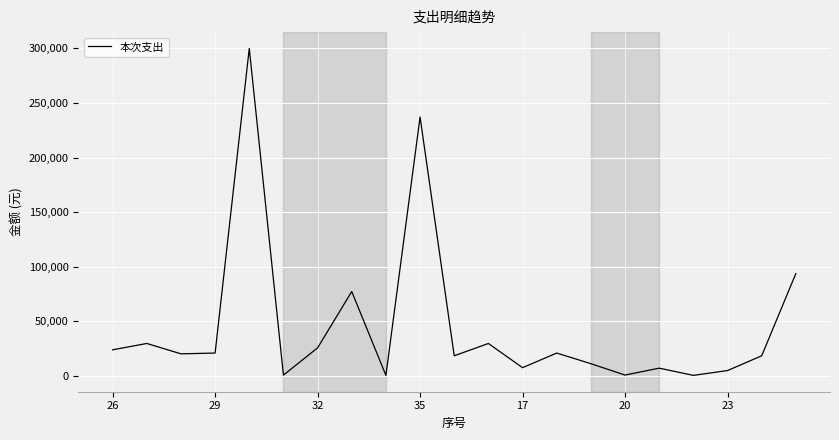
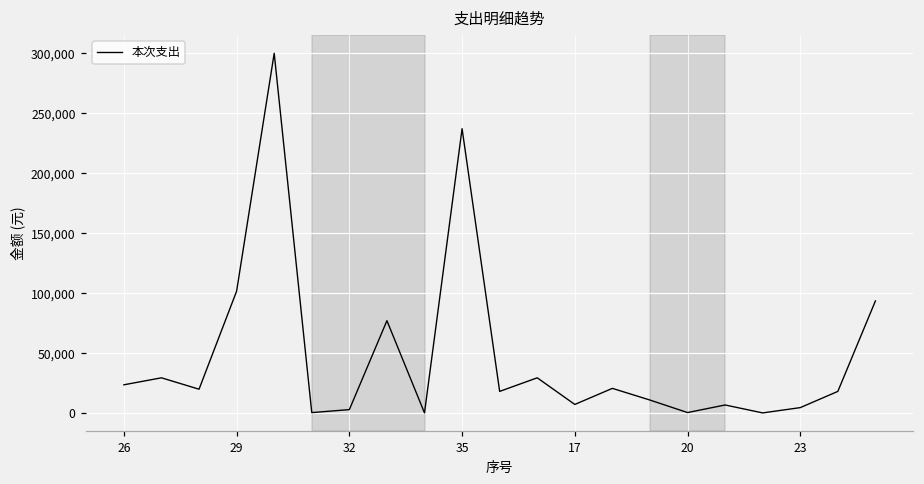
29: 21,000 -> 102,000
32: 25,000 -> 3,000
